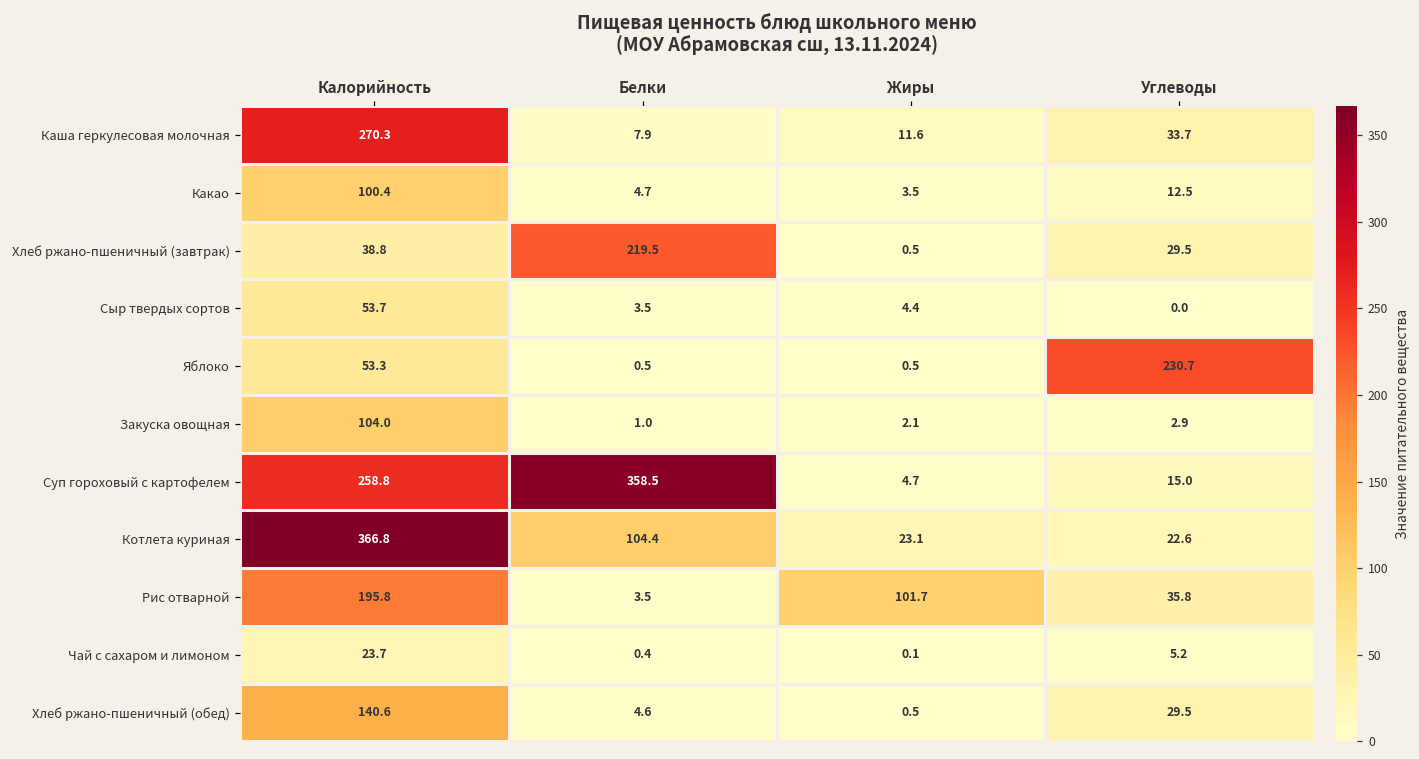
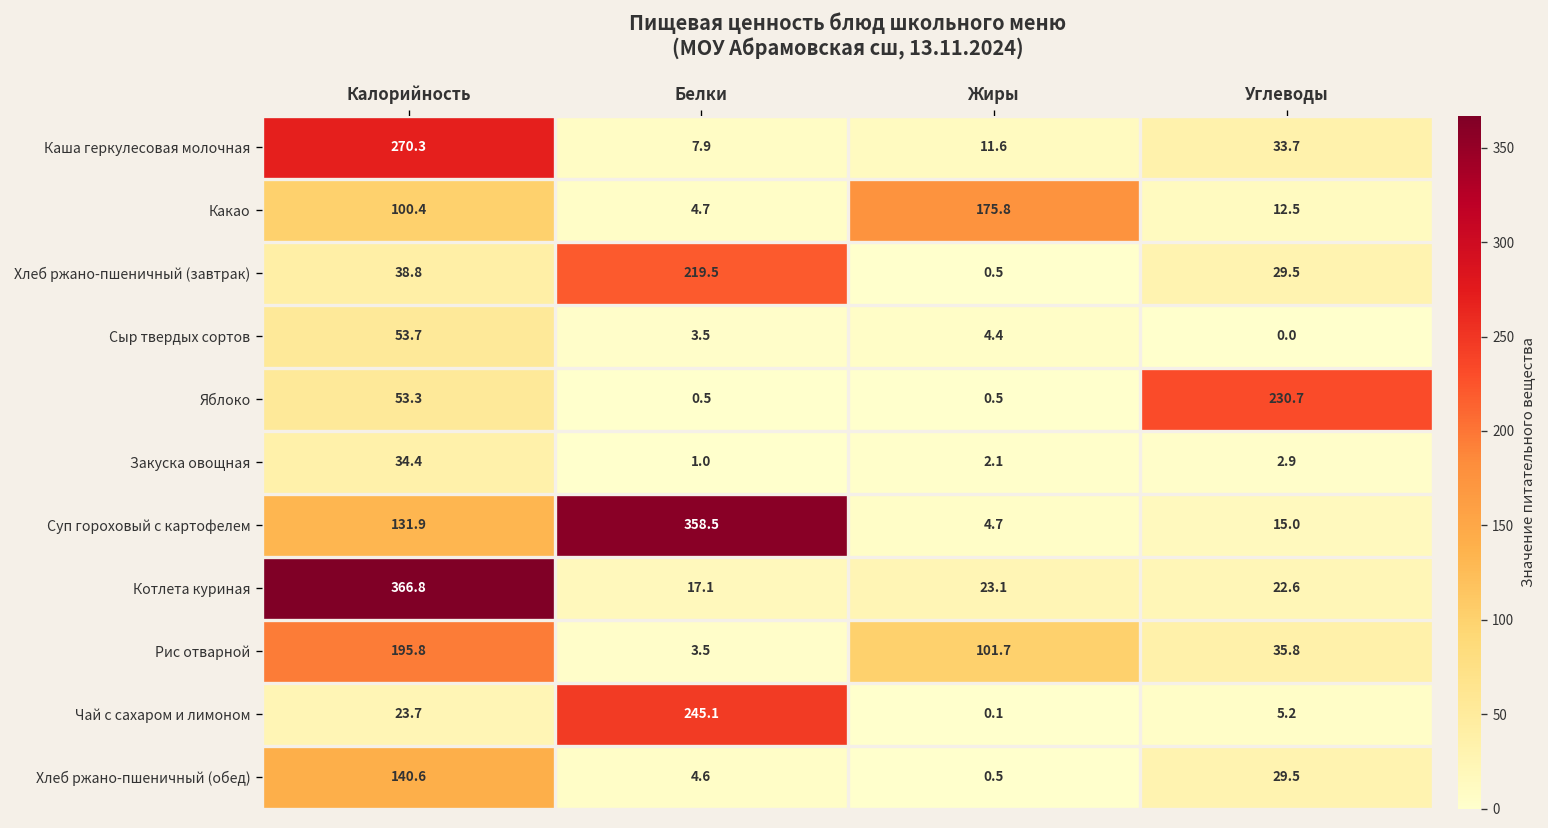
Какао, Жиры: 3.5 -> 175.8
Закуска овощная, Калорийность: 104.0 -> 34.4
Суп гороховый с картофелем, Калорийность: 258.8 -> 131.9
Котлета куриная, Белки: 104.4 -> 17.1
Чай с сахаром и лимоном, Белки: 0.4 -> 245.1
